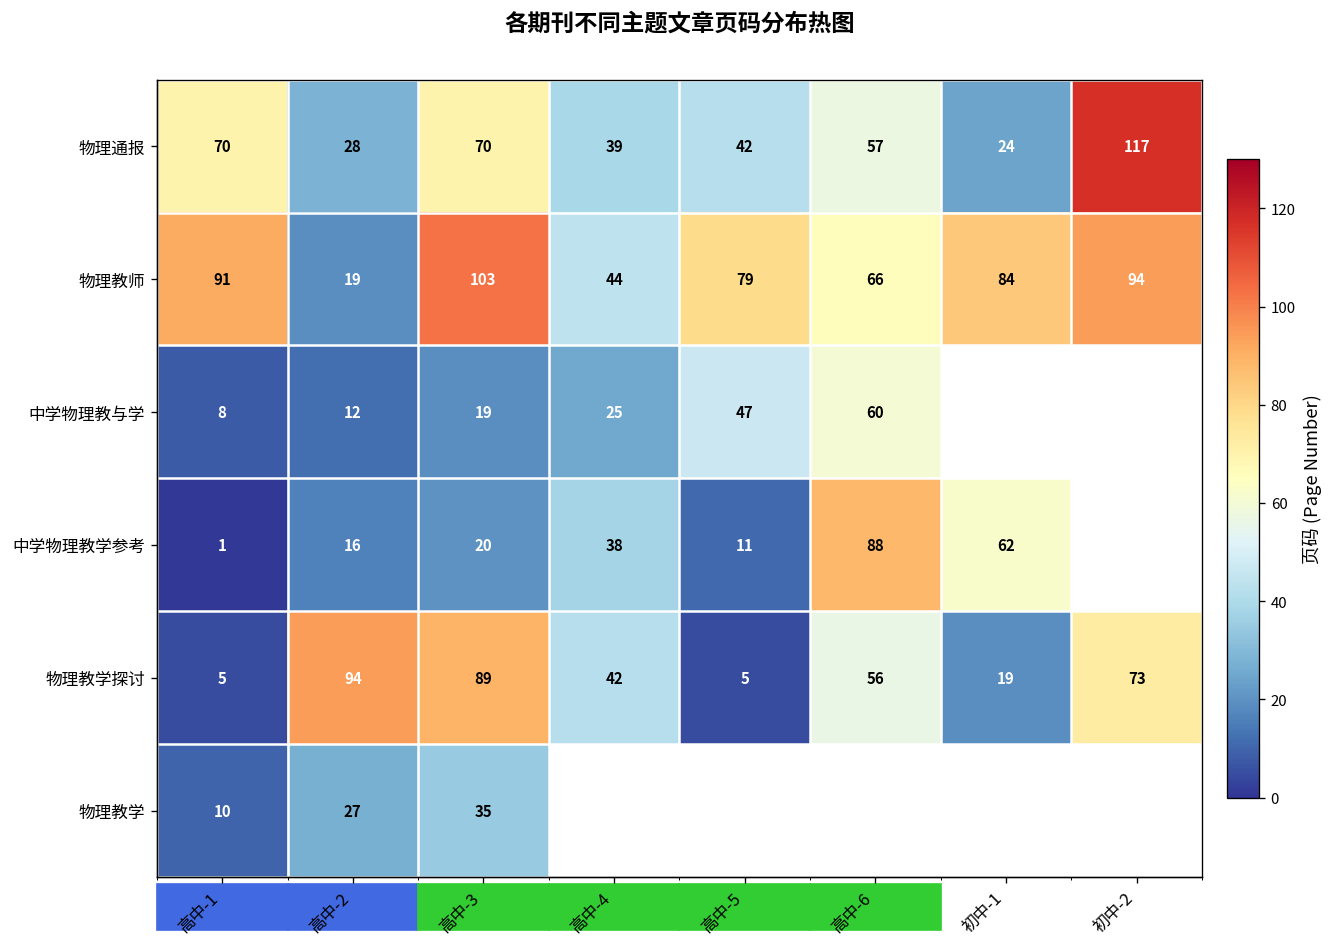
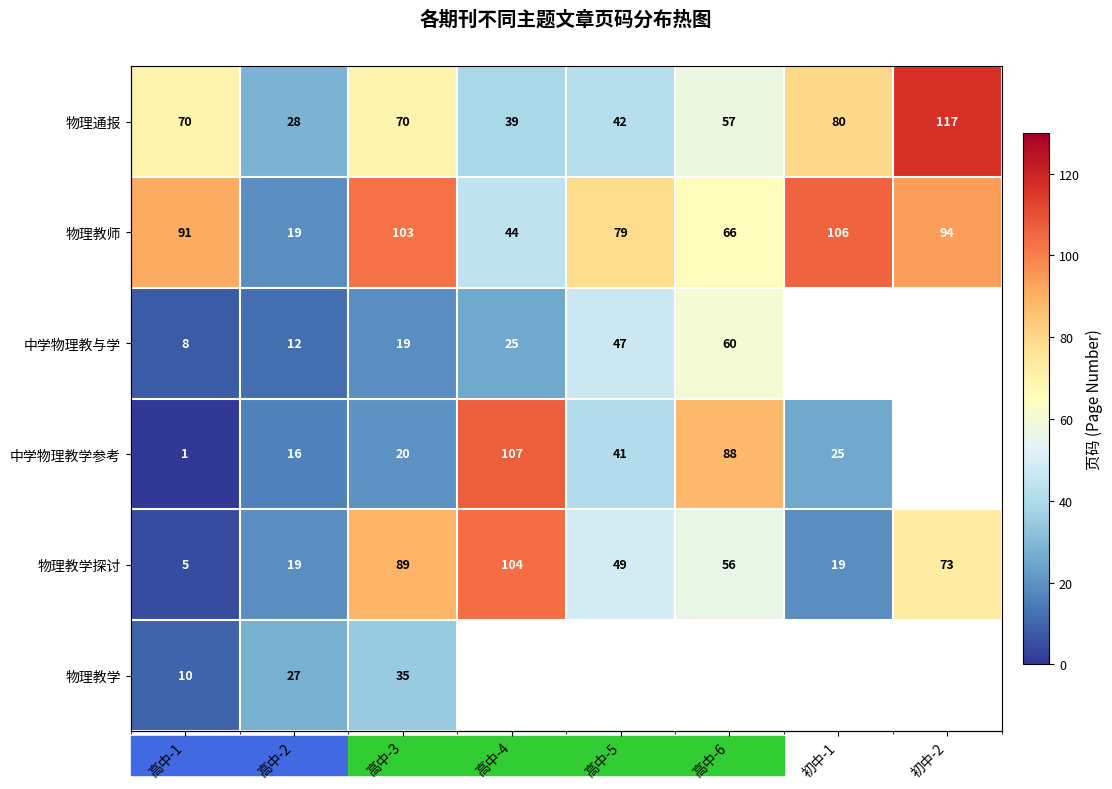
物理通报, 初中-1: 24 -> 80
物理教师, 初中-1: 84 -> 106
中学物理教学参考, 高中-4: 38 -> 107
中学物理教学参考, 高中-5: 11 -> 41
中学物理教学参考, 初中-1: 62 -> 25
物理教学探讨, 高中-2: 94 -> 19
物理教学探讨, 高中-4: 42 -> 104
物理教学探讨, 高中-5: 5 -> 49
